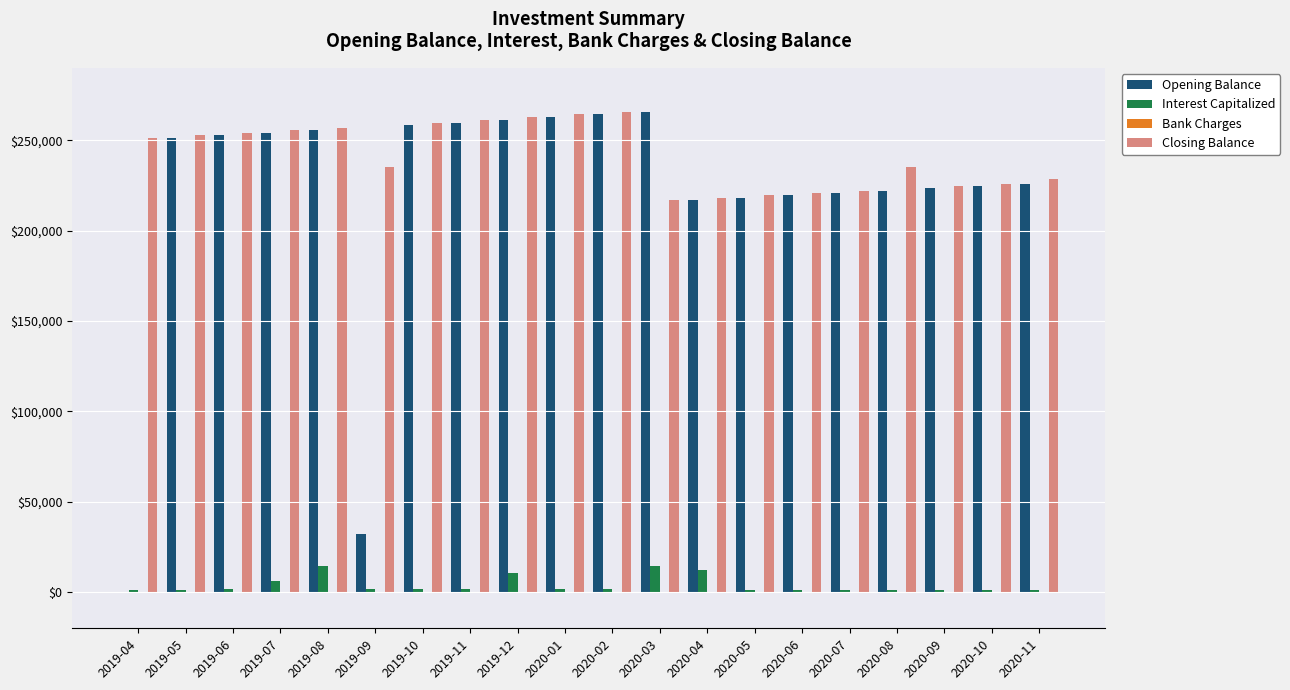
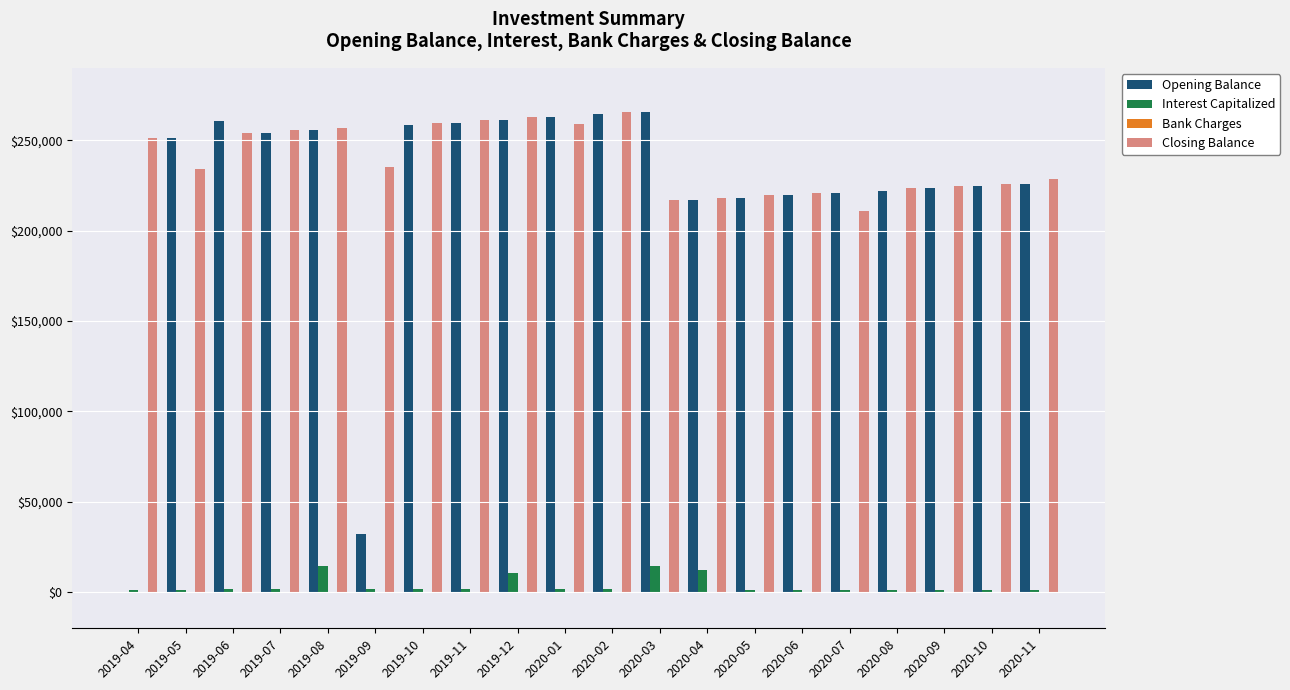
Closing Balance, 2019-05: $253,000 -> $234,000
Opening Balance, 2019-06: $253,000 -> $261,000
Interest Capitalized, 2019-07: $6,000 -> $1,000
Closing Balance, 2020-01: $264,000 -> $259,000
Closing Balance, 2020-07: $222,000 -> $211,000
Closing Balance, 2020-08: $235,000 -> $223,000
